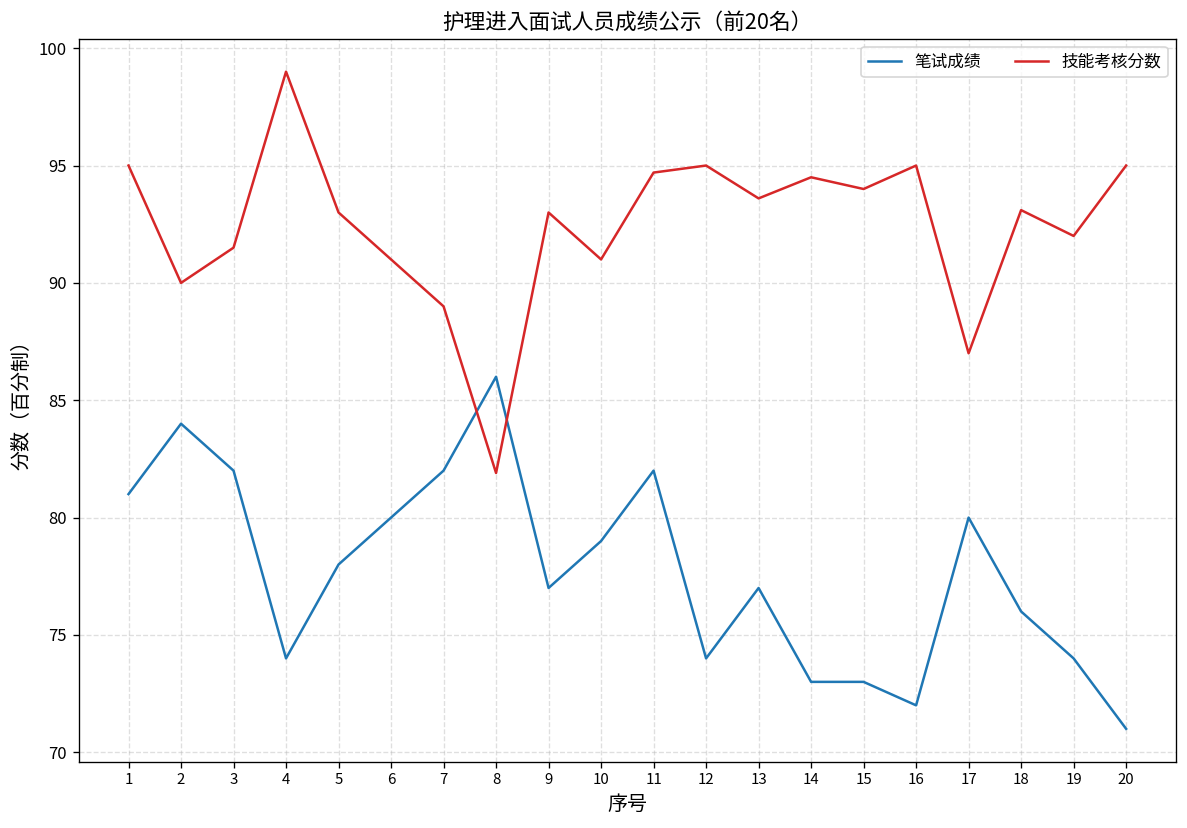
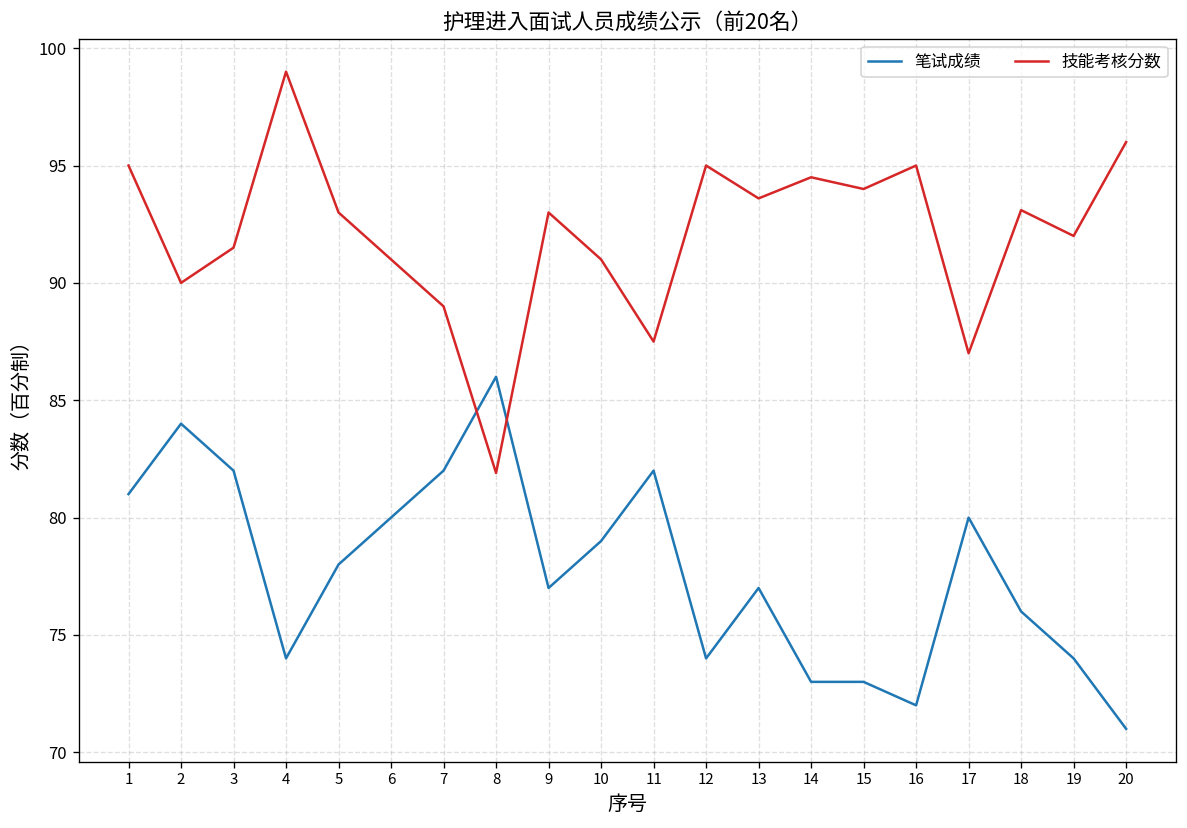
技能考核分数, 11: 94.7 -> 87.5
技能考核分数, 20: 95 -> 96
